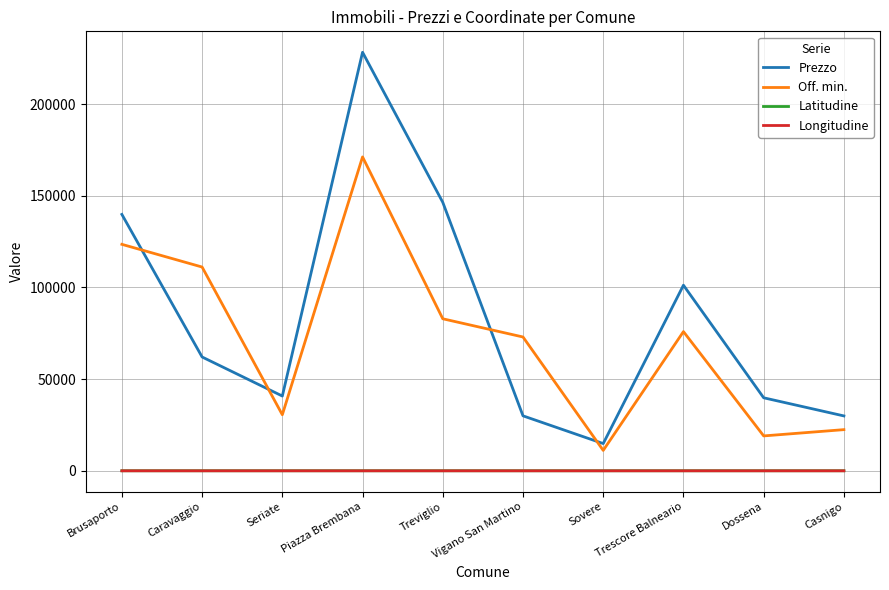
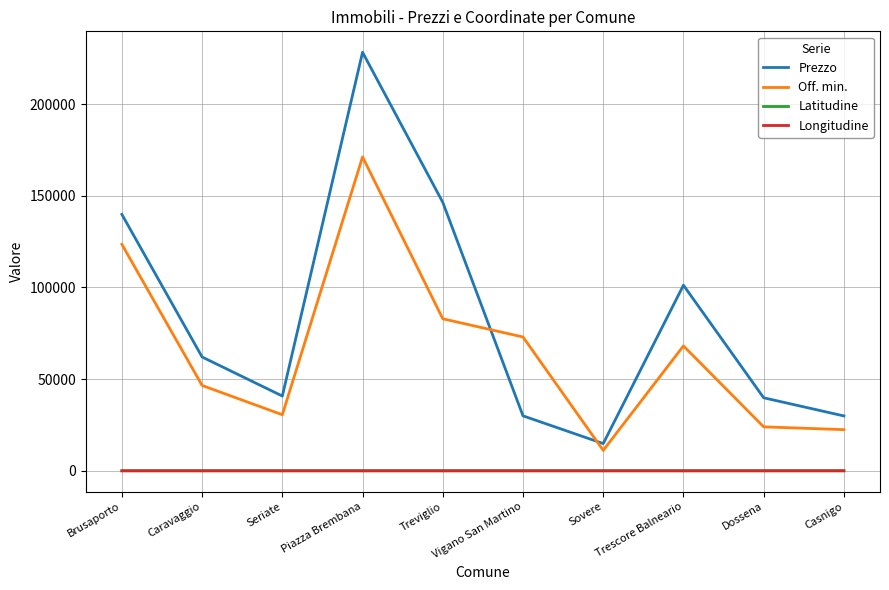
Off. min., Caravaggio: 111000 -> 47000
Off. min., Trescore Balneario: 76000 -> 68000
Off. min., Dossena: 19000 -> 24000
